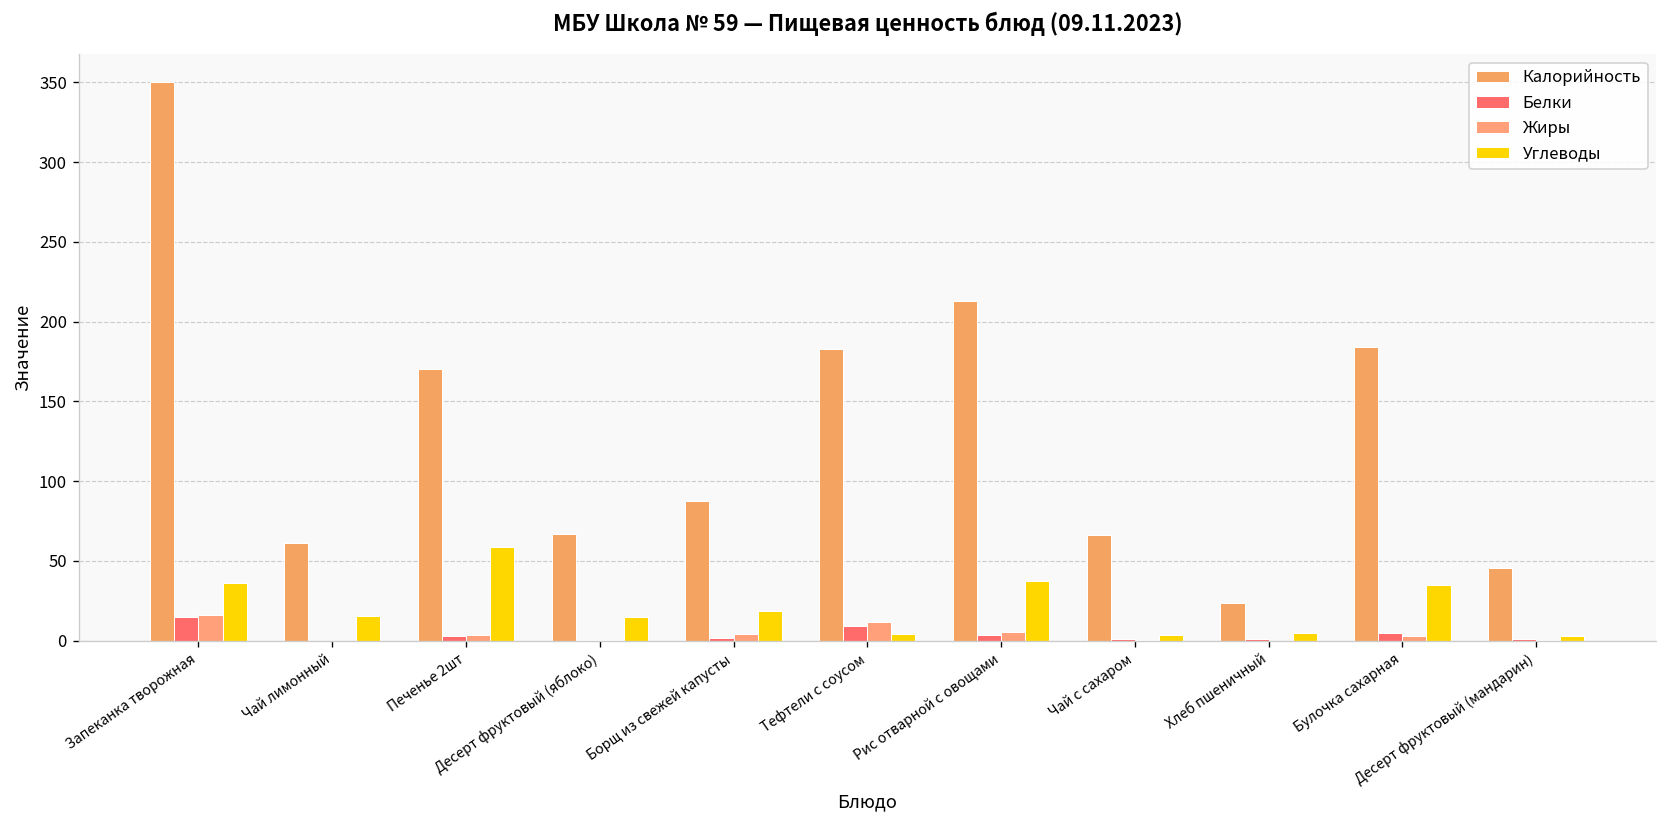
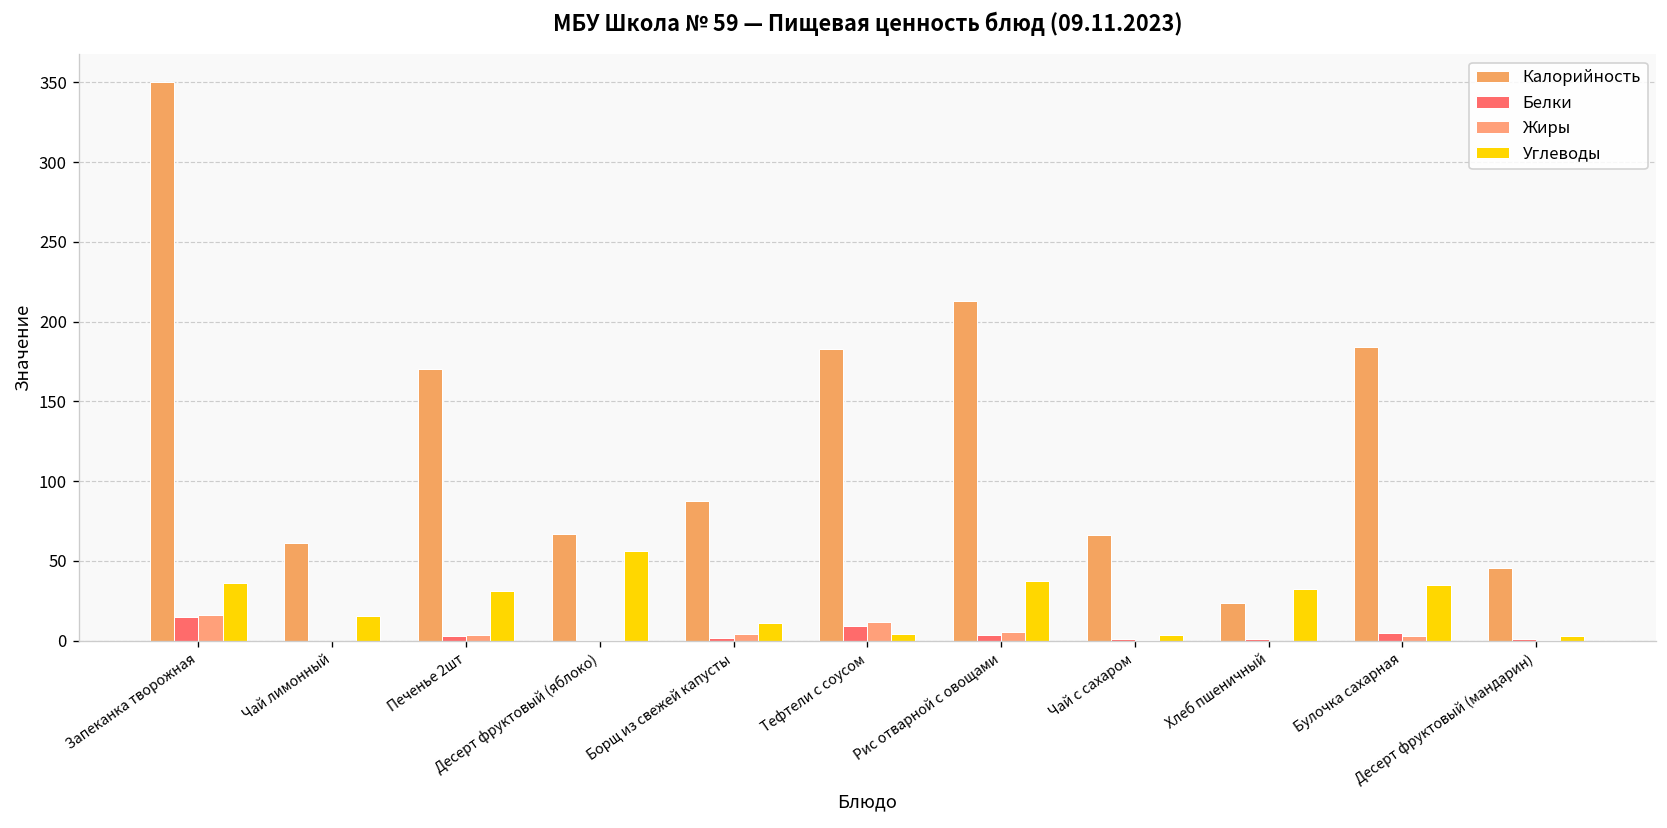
Углеводы, Печенье 2шт: 59 -> 31
Углеводы, Десерт фруктовый (яблоко): 15 -> 56
Углеводы, Борщ из свежей капусты: 19 -> 11
Углеводы, Хлеб пшеничный: 5 -> 33
